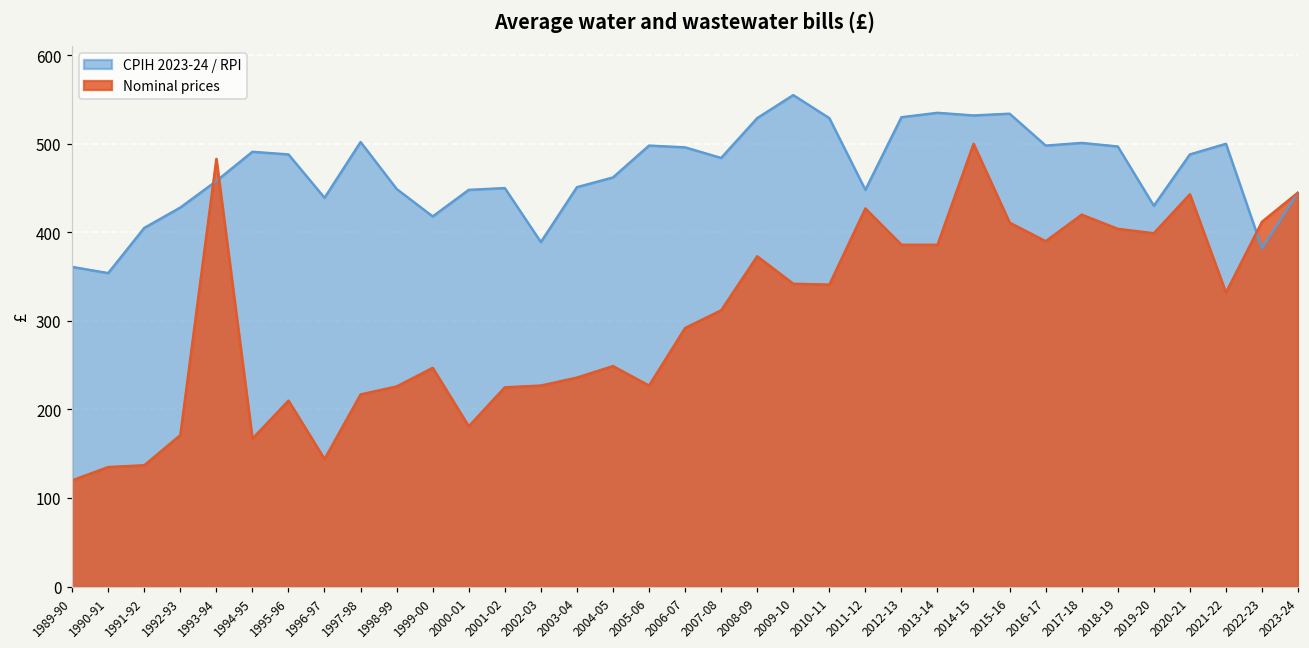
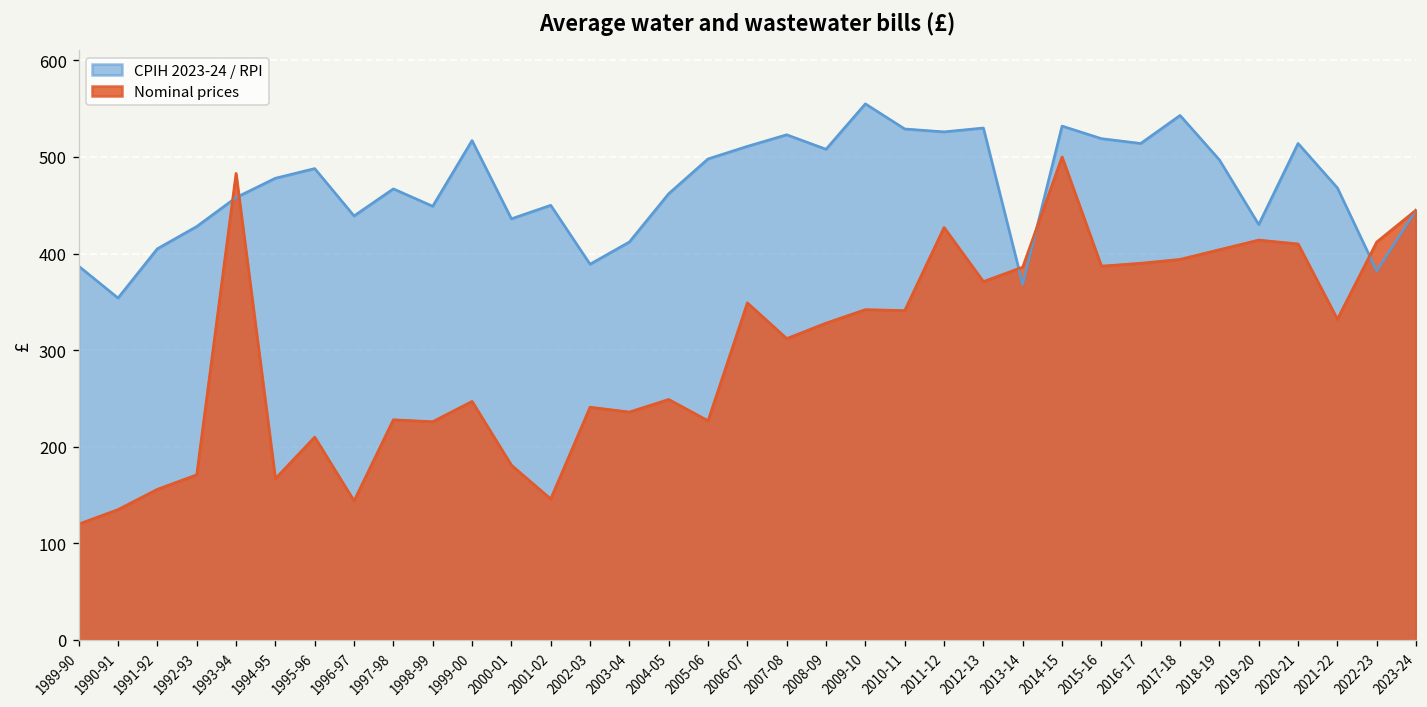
CPIH 2023-24 / RPI, 1989-90: 360 -> 390
Nominal prices, 1991-92: 140 -> 160
CPIH 2023-24 / RPI, 1994-95: 490 -> 480
CPIH 2023-24 / RPI, 1997-98: 500 -> 470
Nominal prices, 1997-98: 220 -> 230
CPIH 2023-24 / RPI, 1999-00: 420 -> 520
CPIH 2023-24 / RPI, 2000-01: 450 -> 440
Nominal prices, 2001-02: 230 -> 150
Nominal prices, 2002-03: 230 -> 240
CPIH 2023-24 / RPI, 2003-04: 450 -> 410
CPIH 2023-24 / RPI, 2006-07: 500 -> 510
Nominal prices, 2006-07: 290 -> 350
CPIH 2023-24 / RPI, 2007-08: 480 -> 520
CPIH 2023-24 / RPI, 2008-09: 530 -> 510
Nominal prices, 2008-09: 370 -> 330
CPIH 2023-24 / RPI, 2011-12: 450 -> 530
Nominal prices, 2012-13: 390 -> 370
CPIH 2023-24 / RPI, 2013-14: 540 -> 370
CPIH 2023-24 / RPI, 2015-16: 530 -> 520
Nominal prices, 2015-16: 410 -> 390
CPIH 2023-24 / RPI, 2016-17: 500 -> 510
CPIH 2023-24 / RPI, 2017-18: 500 -> 540
Nominal prices, 2017-18: 420 -> 390
Nominal prices, 2019-20: 400 -> 410
CPIH 2023-24 / RPI, 2020-21: 490 -> 510
Nominal prices, 2020-21: 440 -> 410
CPIH 2023-24 / RPI, 2021-22: 500 -> 470
